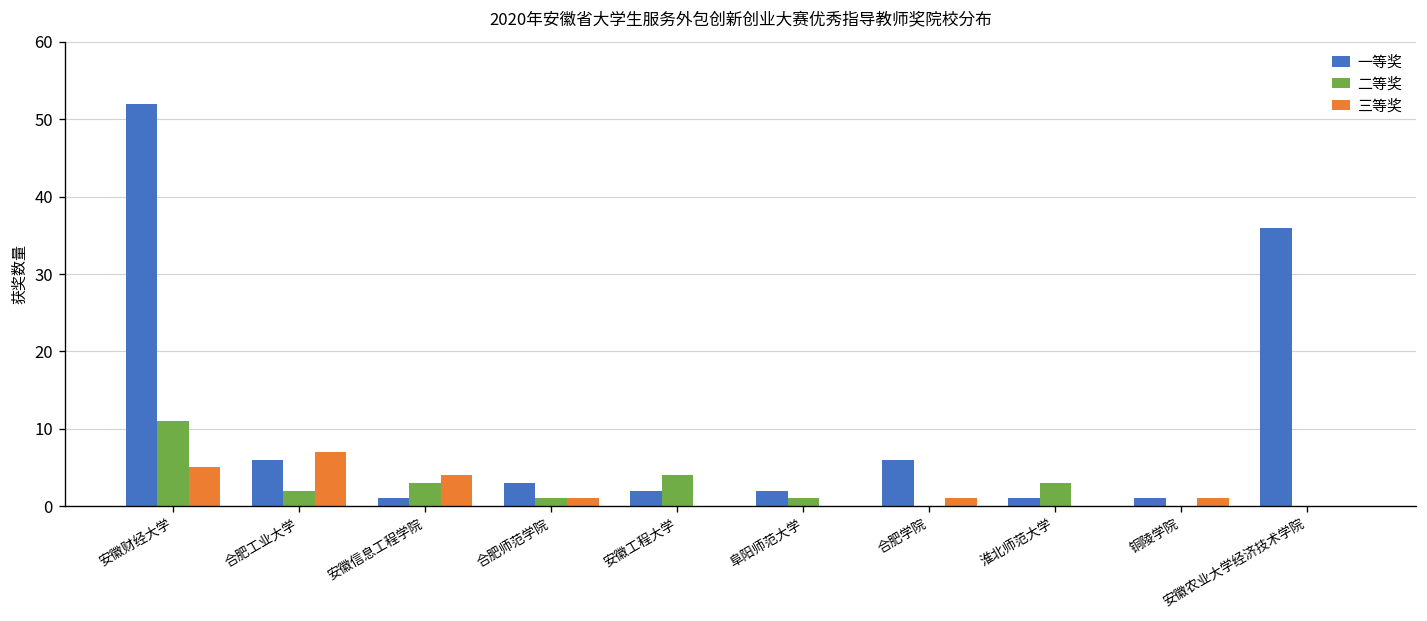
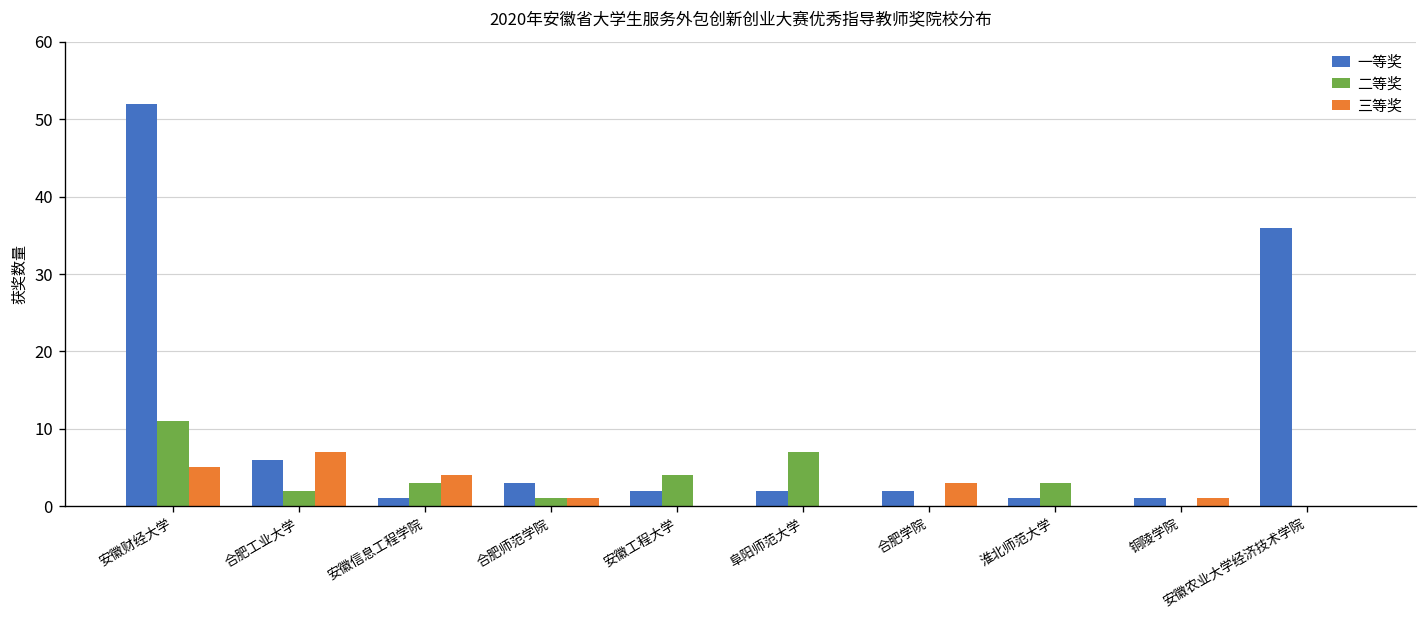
二等奖, 阜阳师范大学: 1 -> 7
一等奖, 合肥学院: 6 -> 2
三等奖, 合肥学院: 1 -> 3
